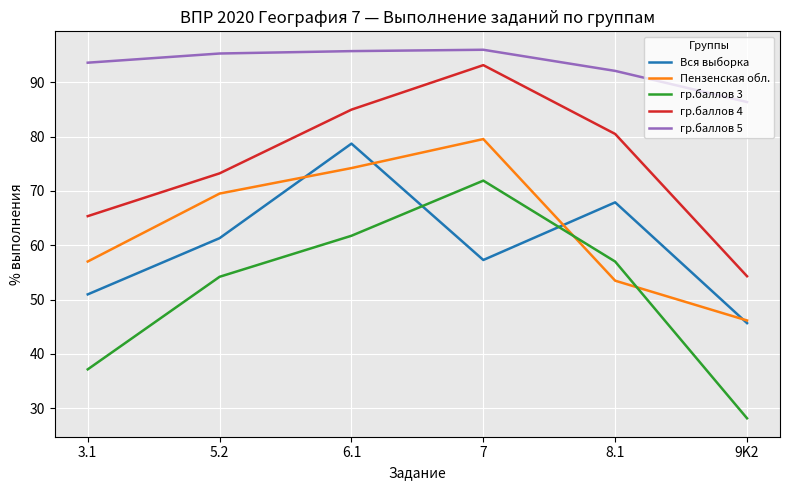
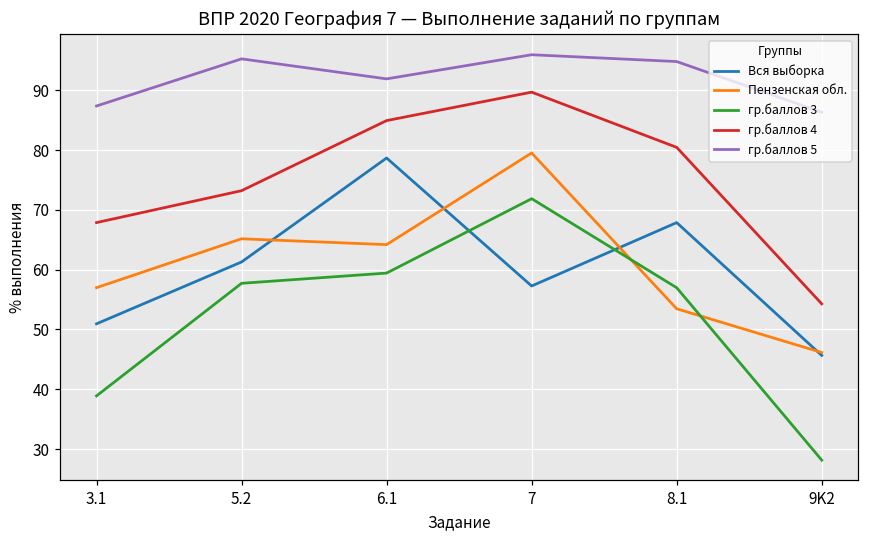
гр.баллов 3, 3.1: 37 -> 39
гр.баллов 4, 3.1: 65 -> 68
гр.баллов 5, 3.1: 94 -> 87
Пензенская обл., 5.2: 70 -> 65
гр.баллов 3, 5.2: 54 -> 58
Пензенская обл., 6.1: 74 -> 64
гр.баллов 3, 6.1: 62 -> 59
гр.баллов 5, 6.1: 96 -> 92
гр.баллов 4, 7: 93 -> 90
гр.баллов 5, 8.1: 92 -> 95
